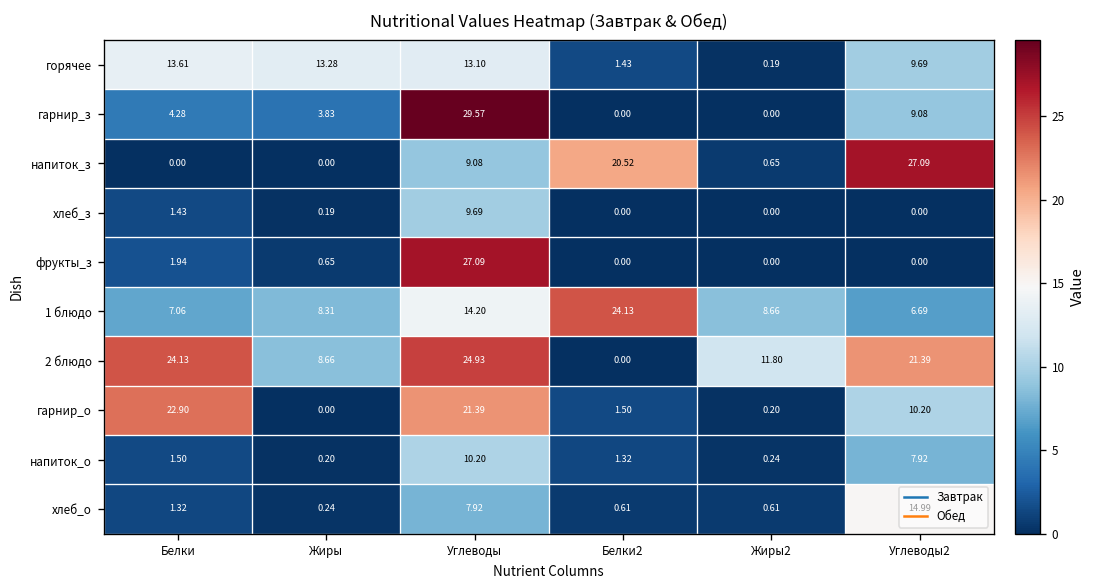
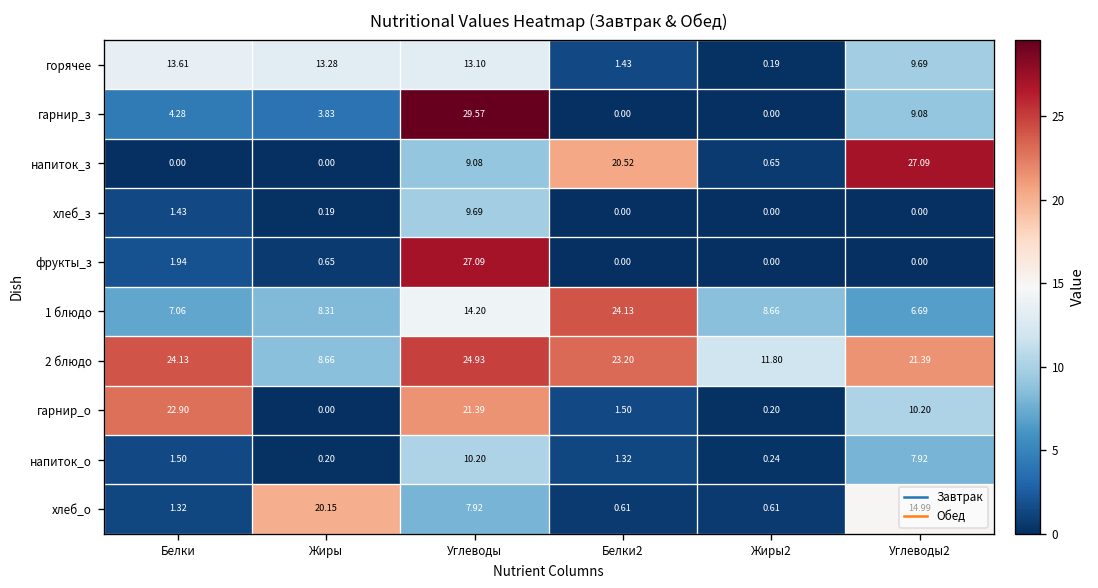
2 блюдо, Белки2: 0.00 -> 23.20
хлеб_о, Жиры: 0.24 -> 20.15
